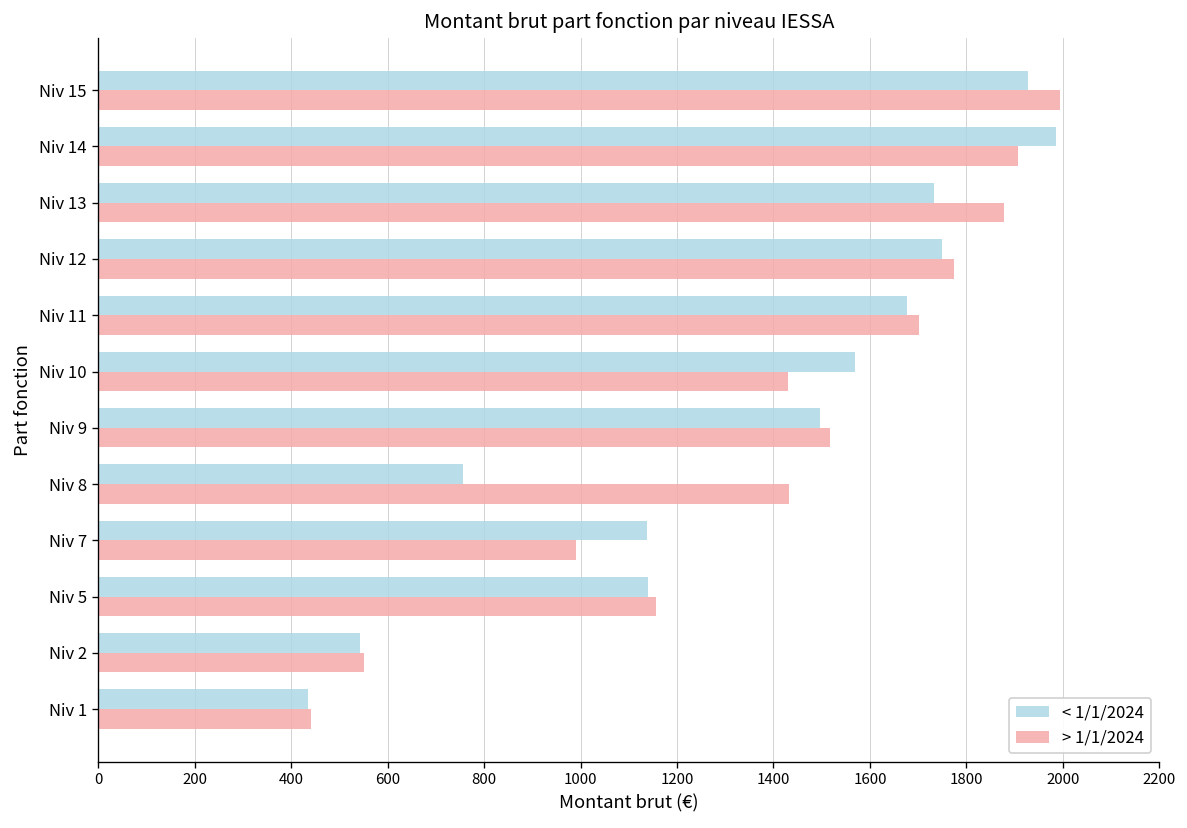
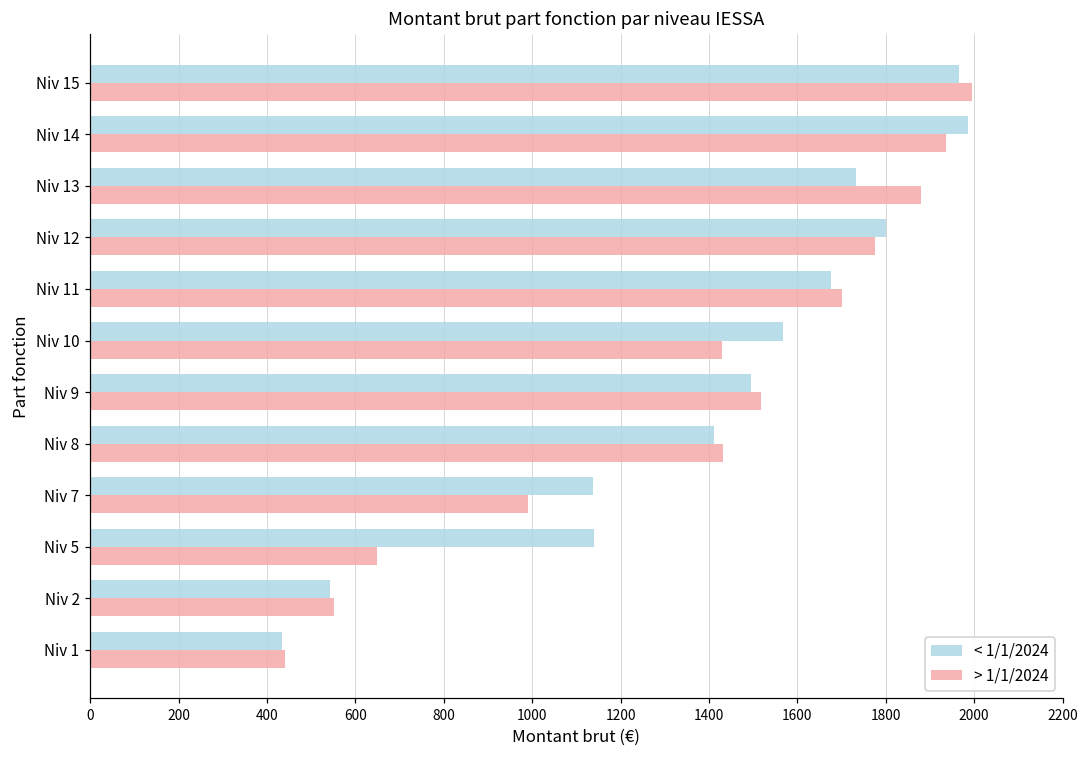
< 1/1/2024, Niv 15: 1930 -> 1960
> 1/1/2024, Niv 14: 1910 -> 1940
< 1/1/2024, Niv 12: 1750 -> 1800
< 1/1/2024, Niv 8: 760 -> 1410
> 1/1/2024, Niv 5: 1160 -> 650
